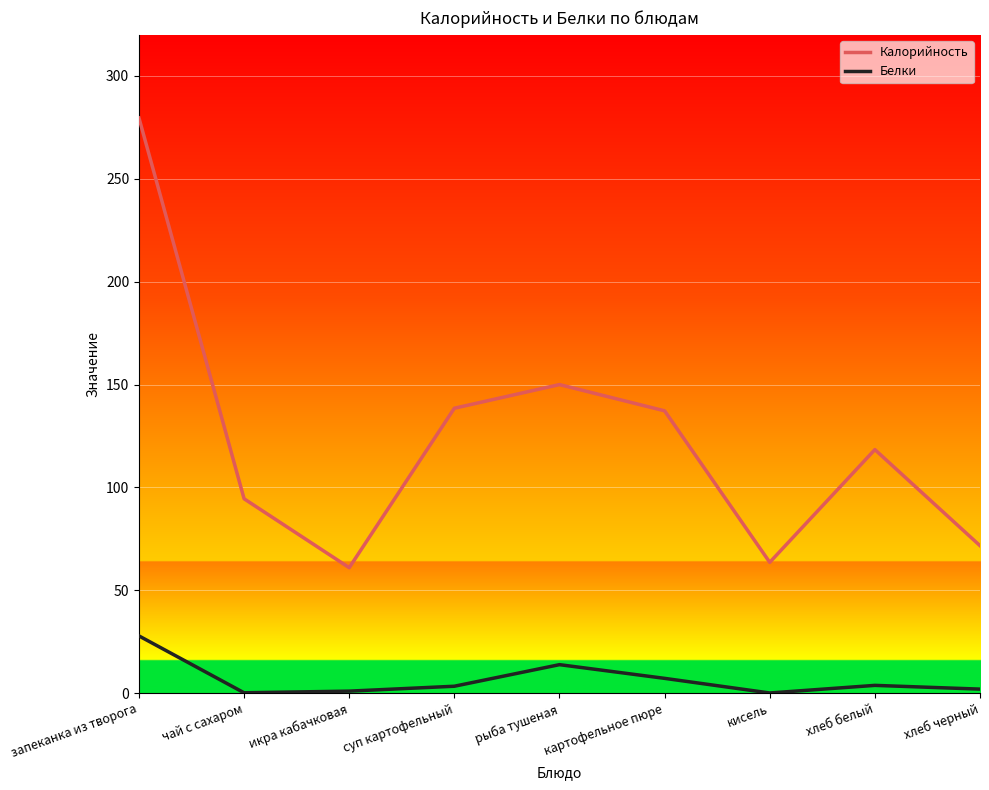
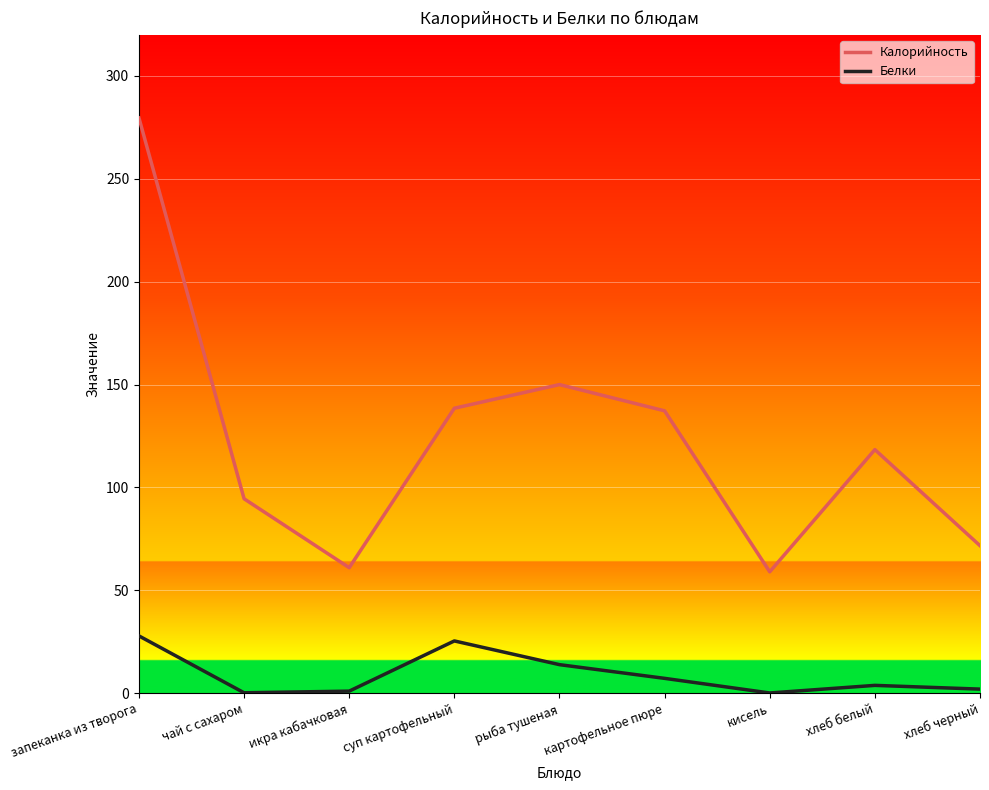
Белки, суп картофельный: 3 -> 25
Калорийность, кисель: 64 -> 59
